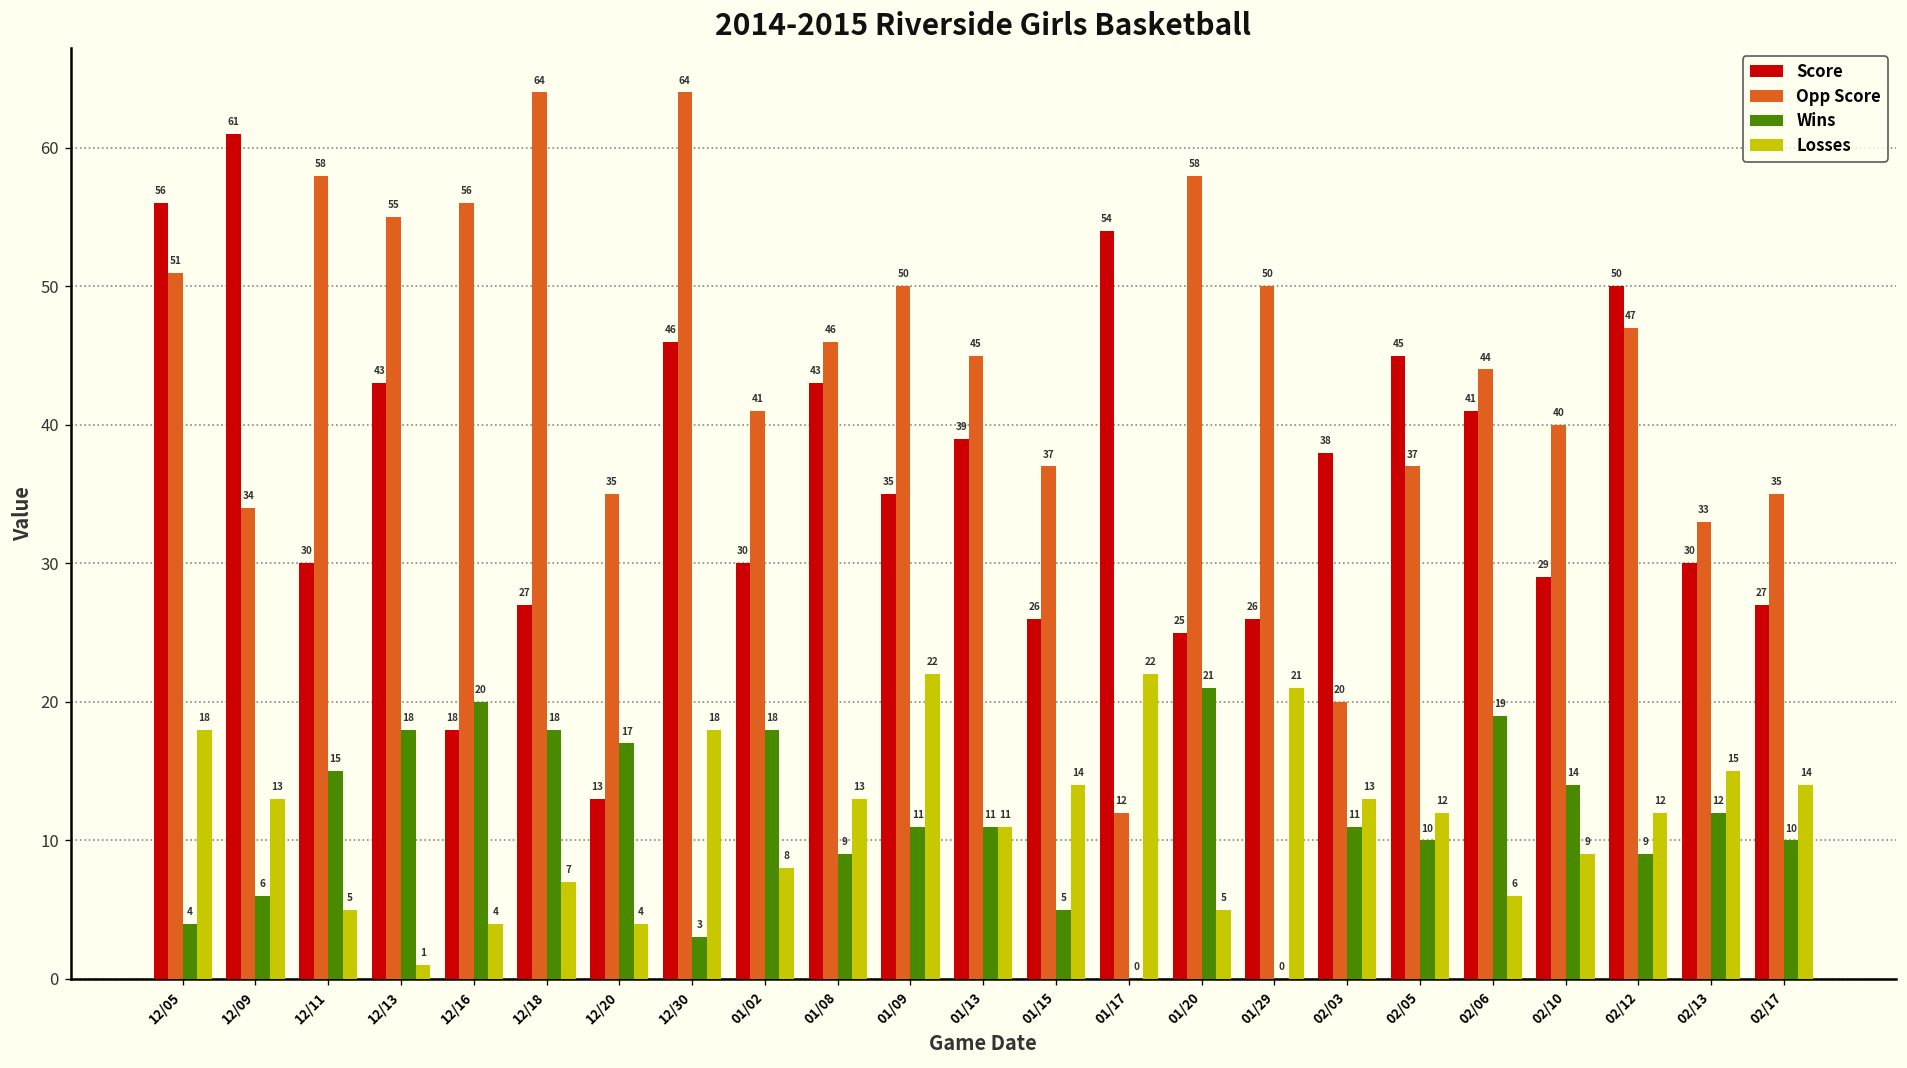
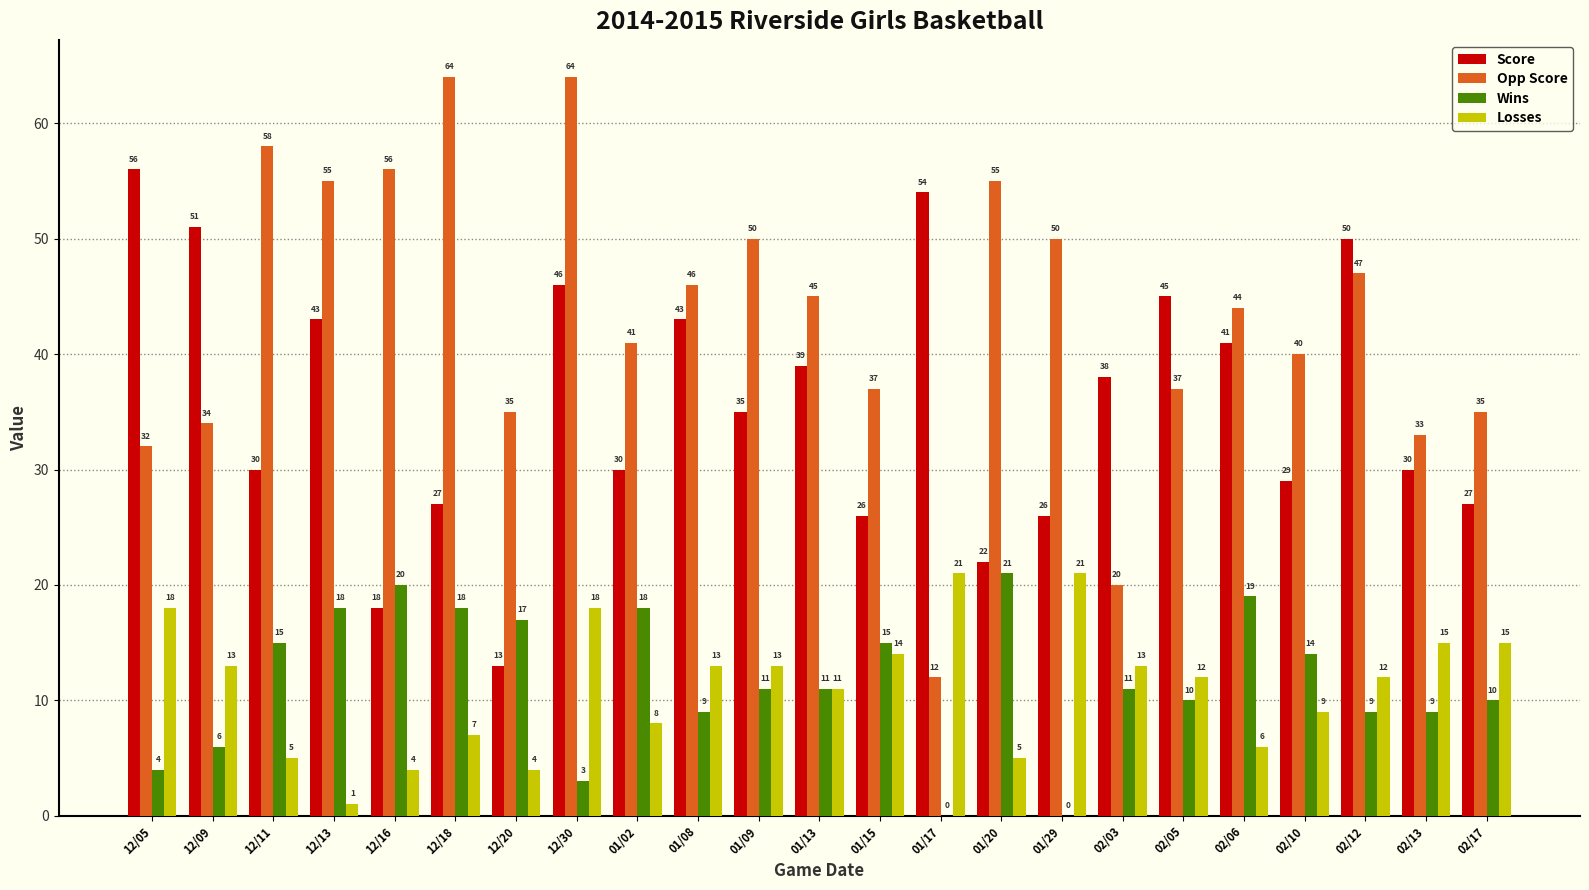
Opp Score, 12/05: 51 -> 32
Score, 12/09: 61 -> 51
Losses, 01/09: 22 -> 13
Wins, 01/15: 5 -> 15
Losses, 01/17: 22 -> 21
Score, 01/20: 25 -> 22
Opp Score, 01/20: 58 -> 55
Wins, 02/13: 12 -> 9
Losses, 02/17: 14 -> 15
